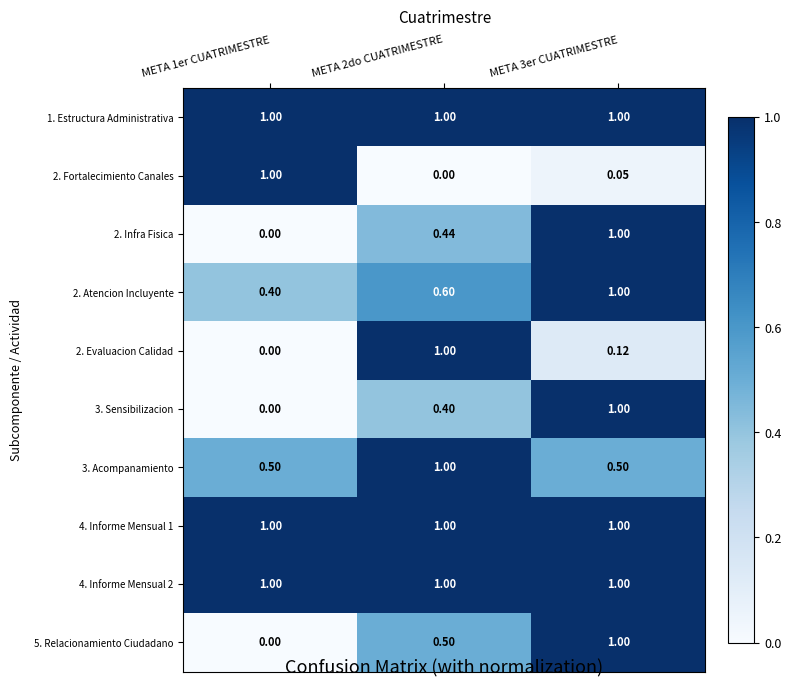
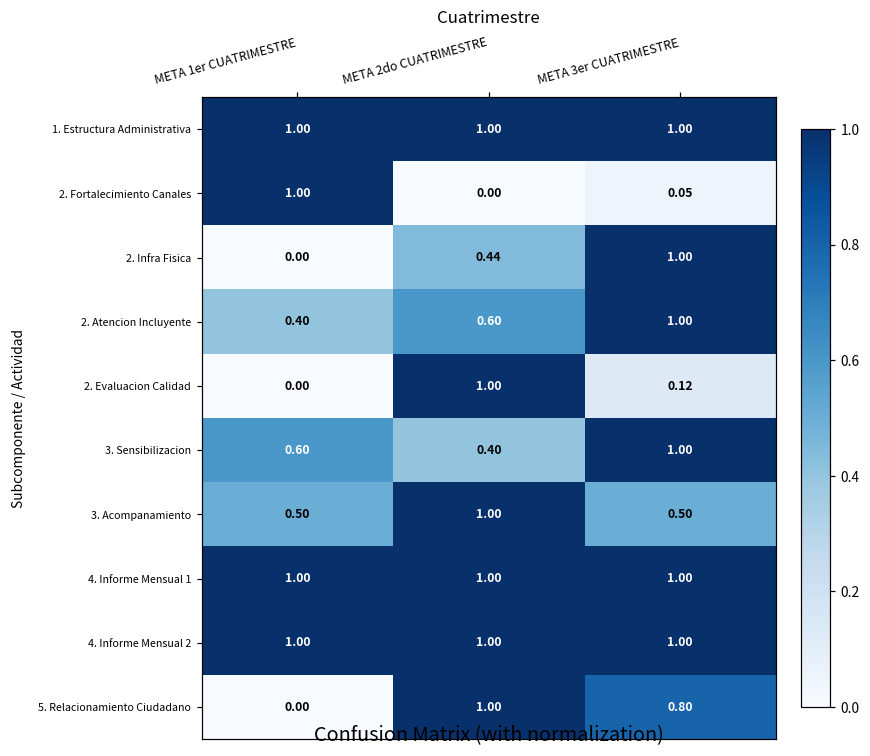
3. Sensibilizacion, META 1er CUATRIMESTRE: 0.00 -> 0.60
5. Relacionamiento Ciudadano, META 2do CUATRIMESTRE: 0.50 -> 1.00
5. Relacionamiento Ciudadano, META 3er CUATRIMESTRE: 1.00 -> 0.80
